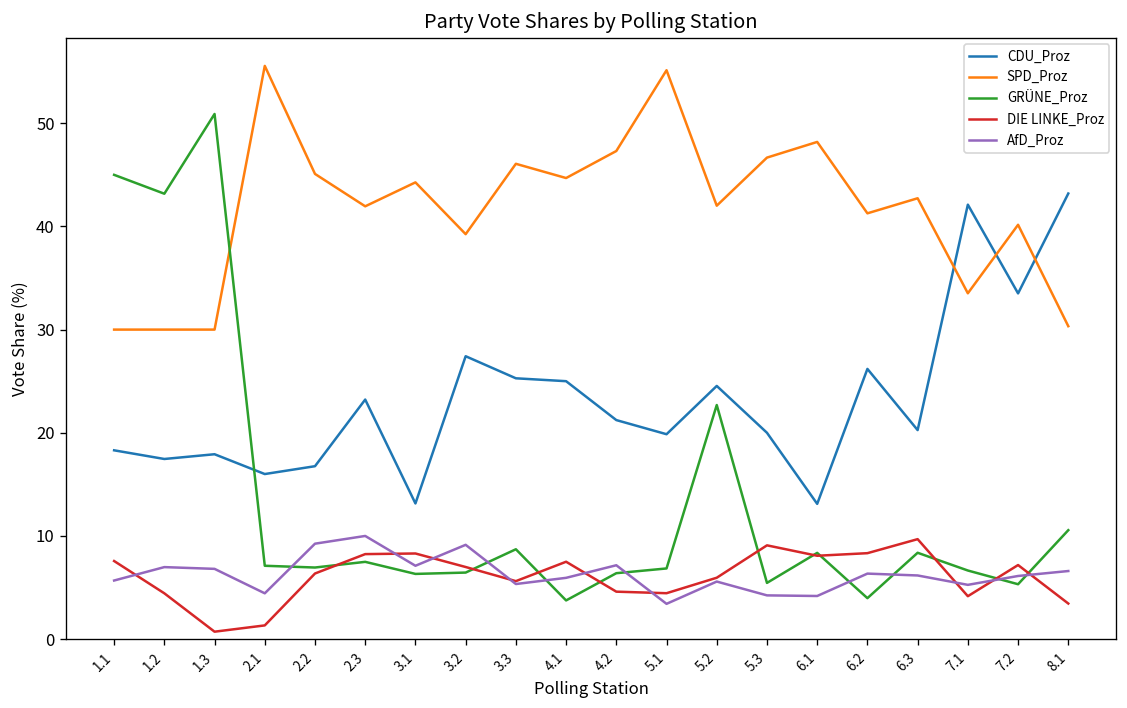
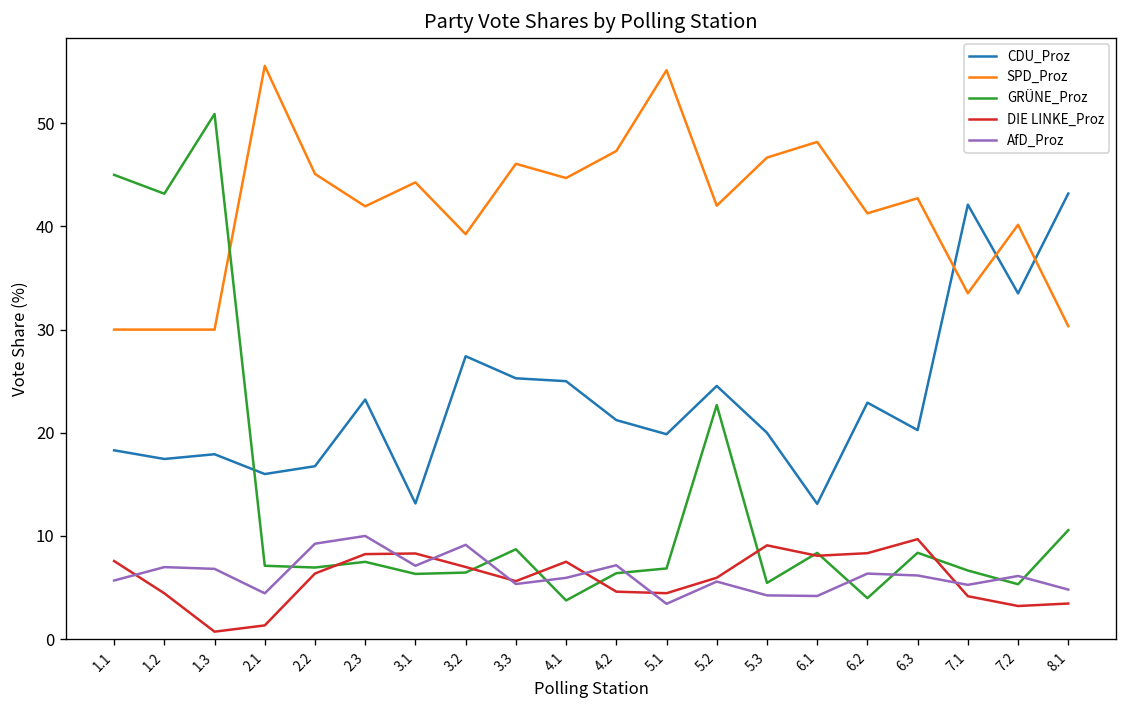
CDU_Proz, 6.2: 26 -> 23
DIE LINKE_Proz, 7.2: 7 -> 3
AfD_Proz, 8.1: 7 -> 5
